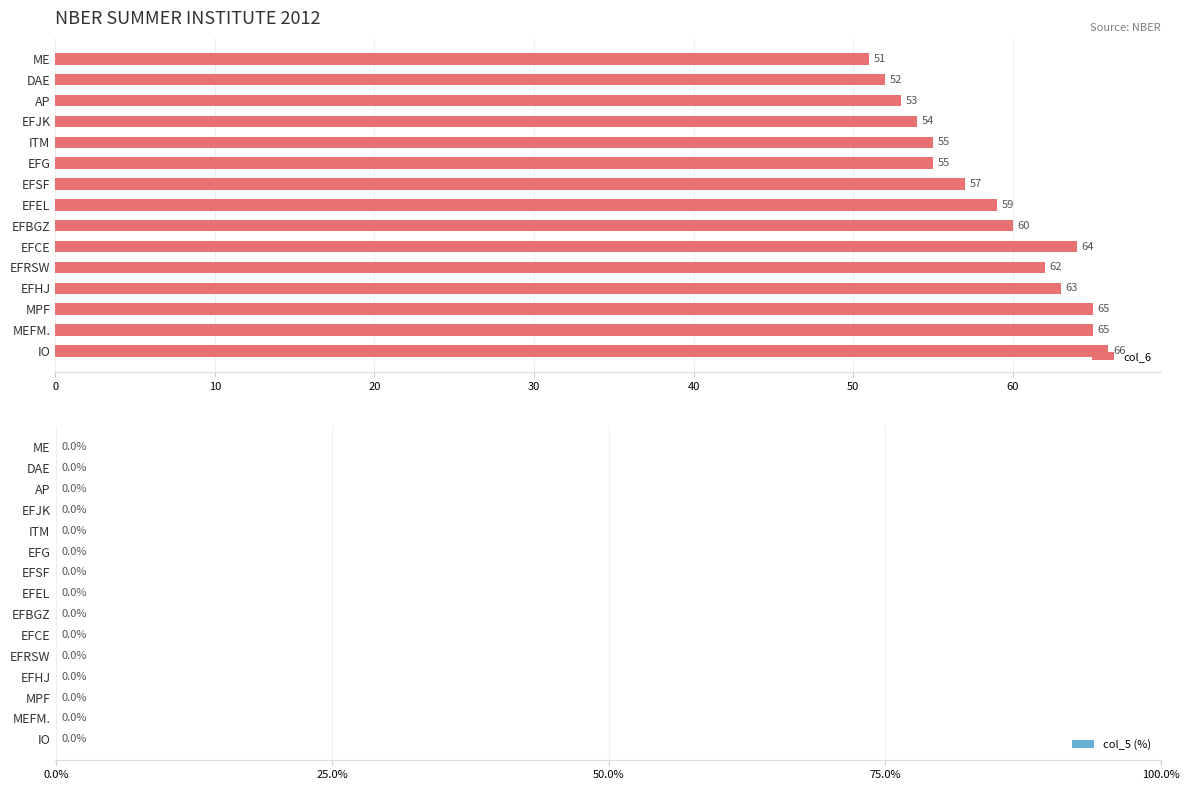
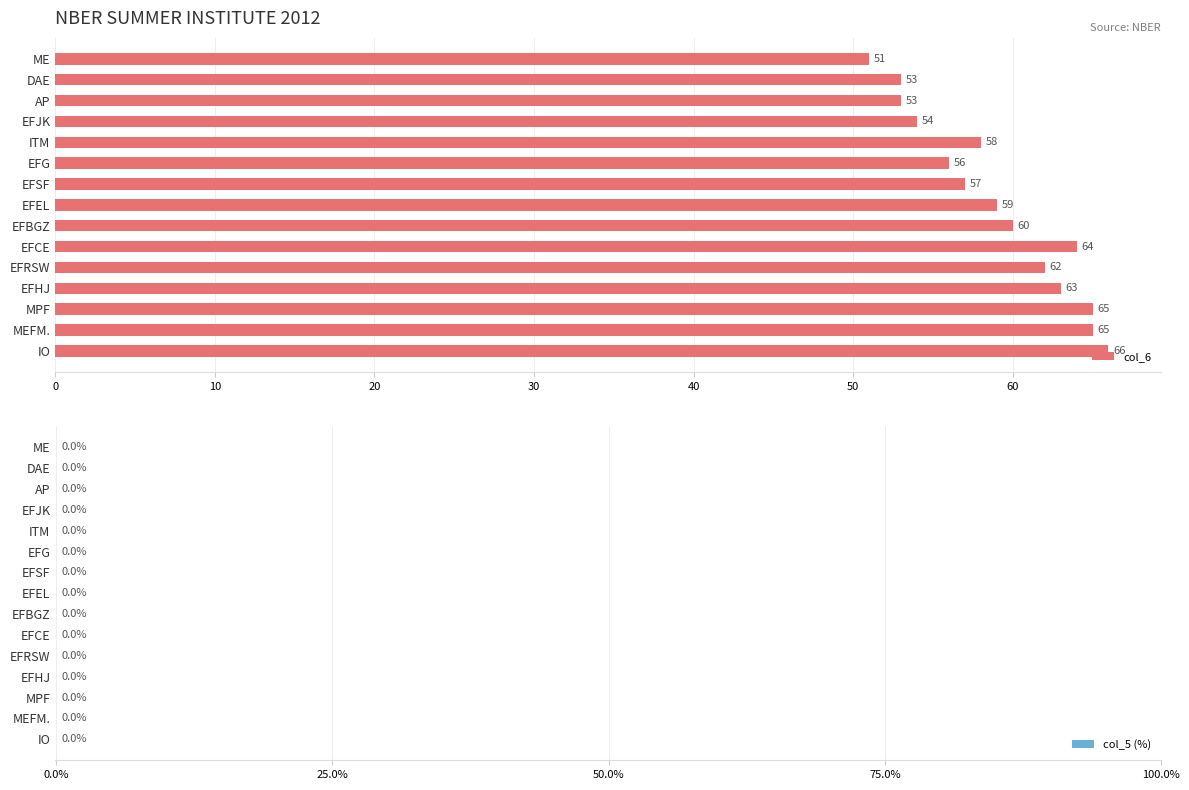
NBER SUMMER INSTITUTE 2012, DAE: 52 -> 53
NBER SUMMER INSTITUTE 2012, ITM: 55 -> 58
NBER SUMMER INSTITUTE 2012, EFG: 55 -> 56
